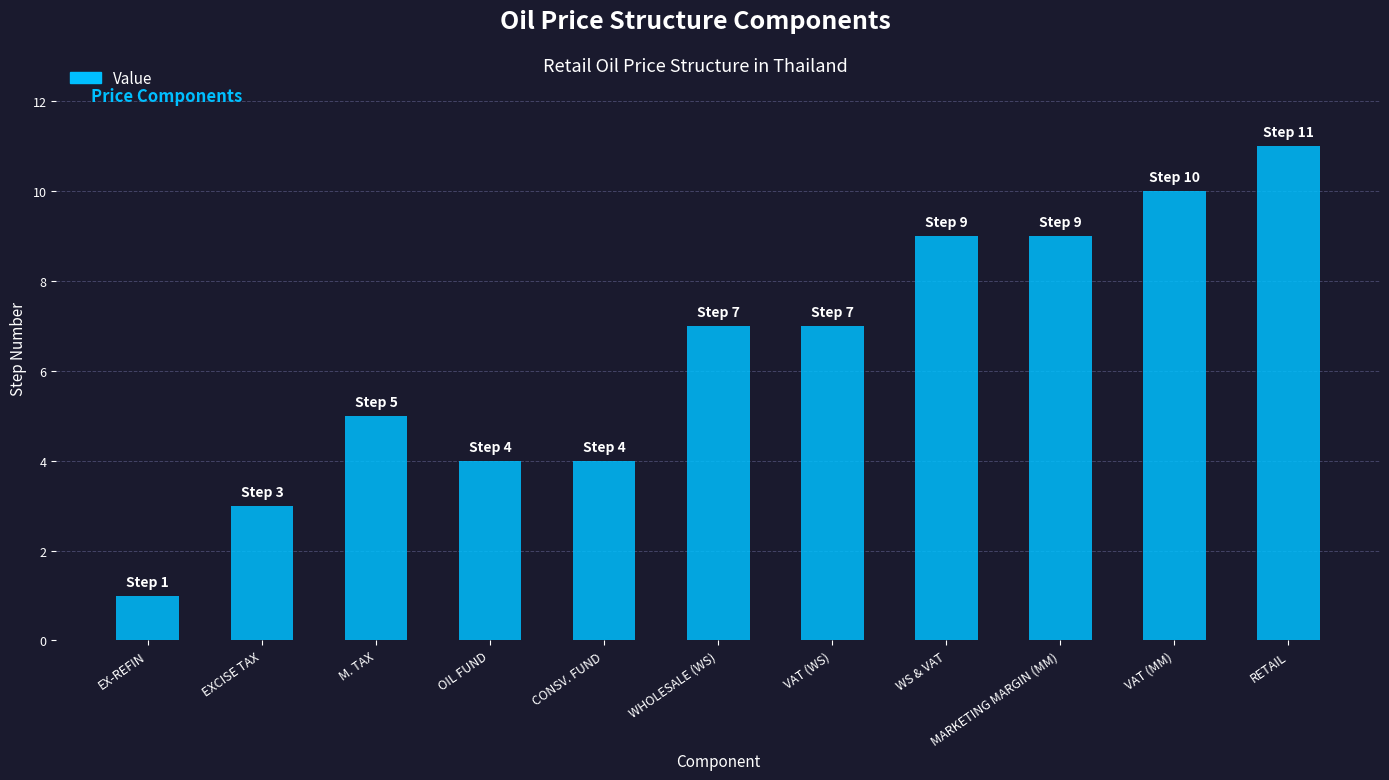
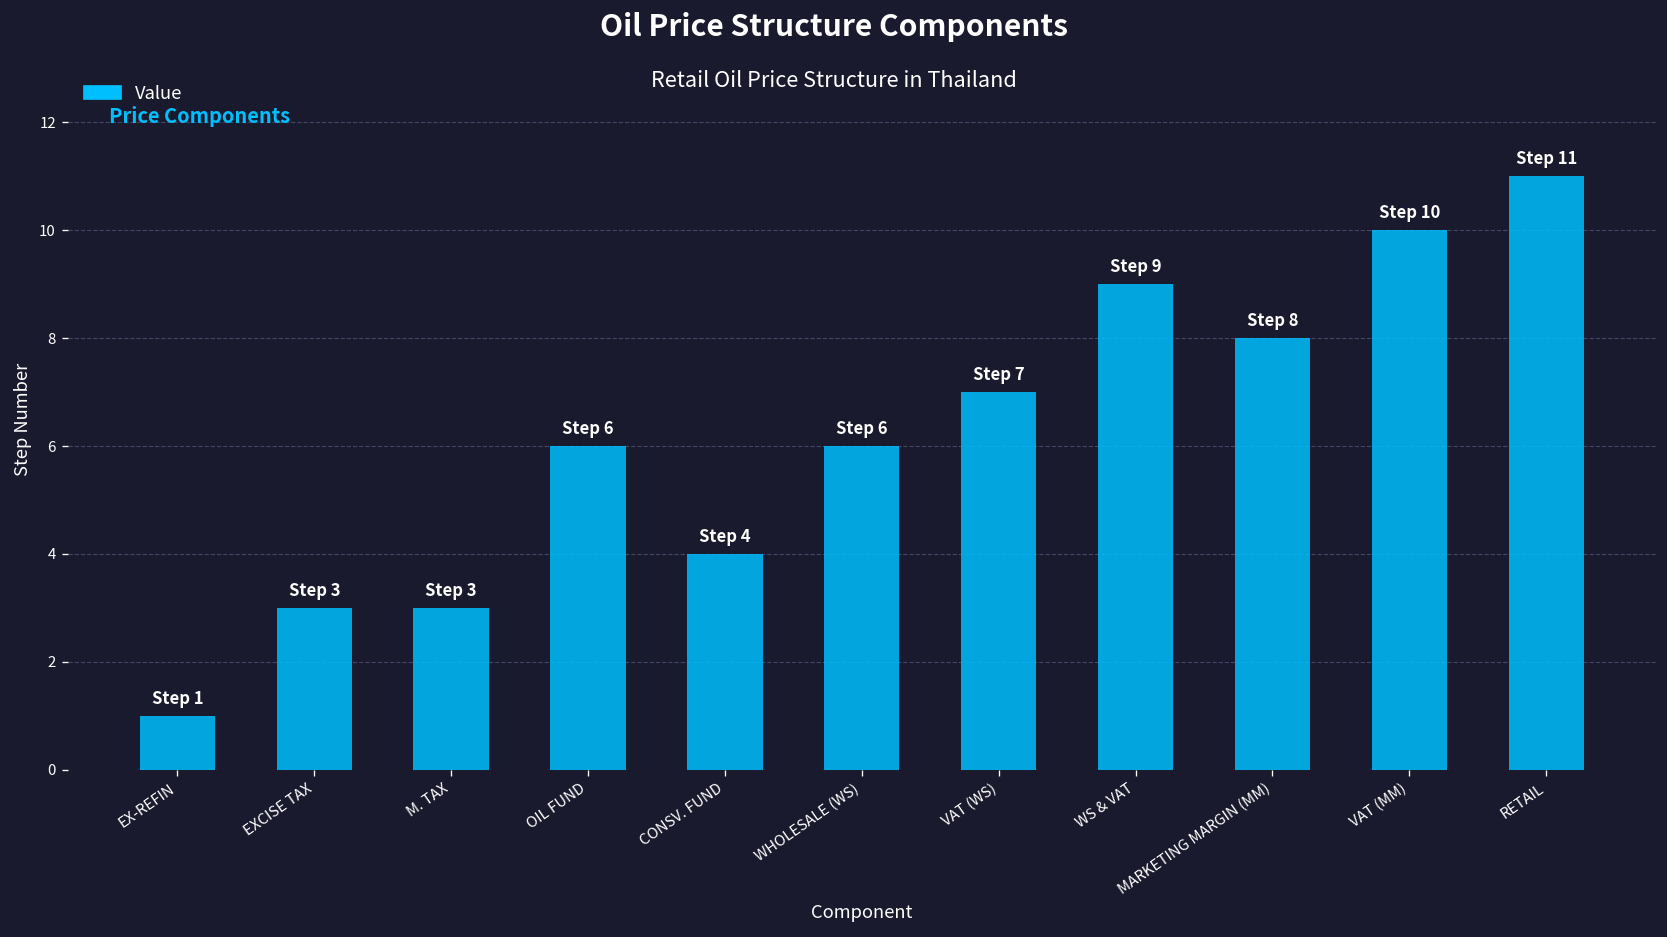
M. TAX: 5 -> 3
OIL FUND: 4 -> 6
WHOLESALE (WS): 7 -> 6
MARKETING MARGIN (MM): 9 -> 8
